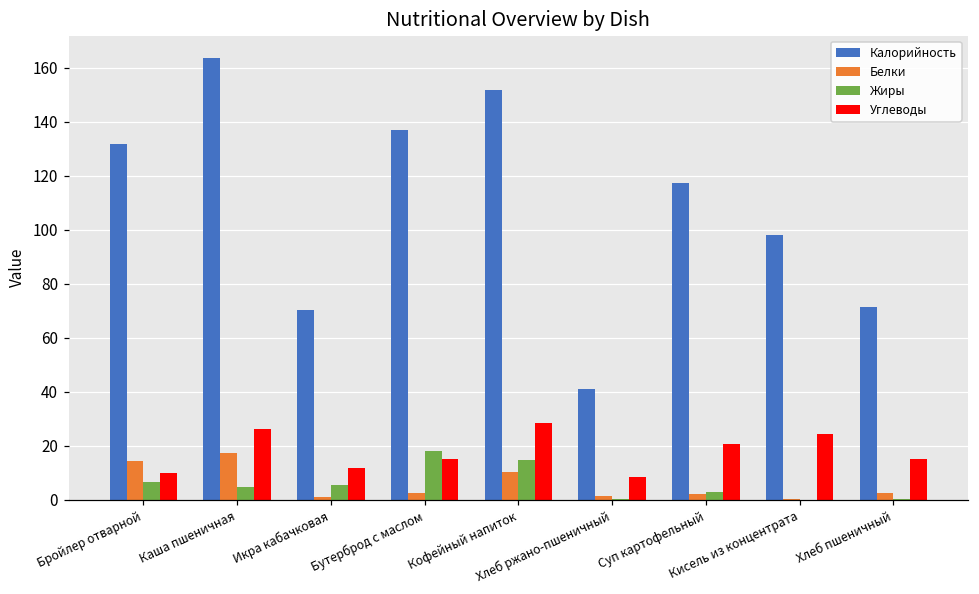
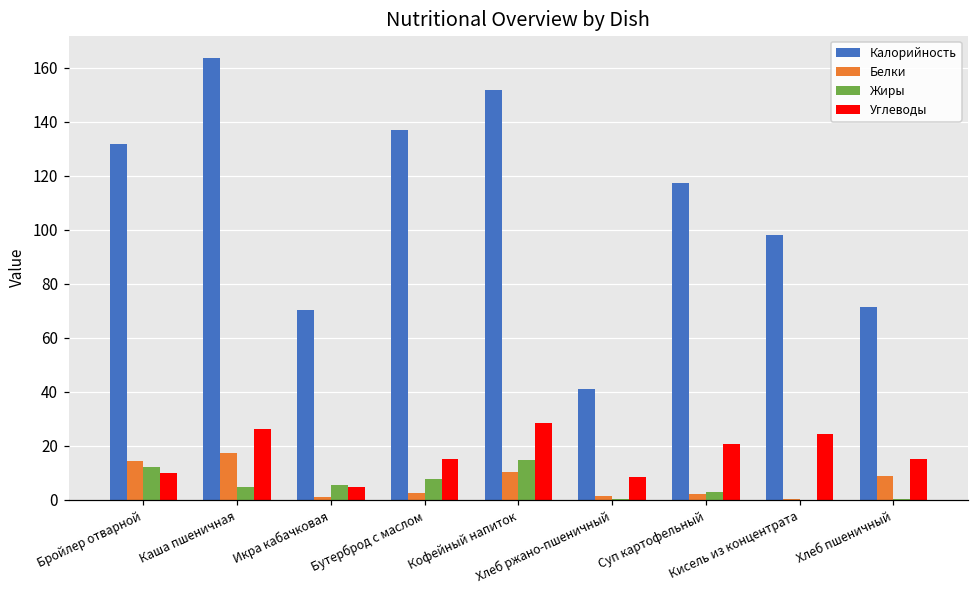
Жиры, Бройлер отварной: 7 -> 12
Углеводы, Икра кабачковая: 12 -> 5
Жиры, Бутерброд с маслом: 18 -> 8
Белки, Хлеб пшеничный: 2 -> 9
